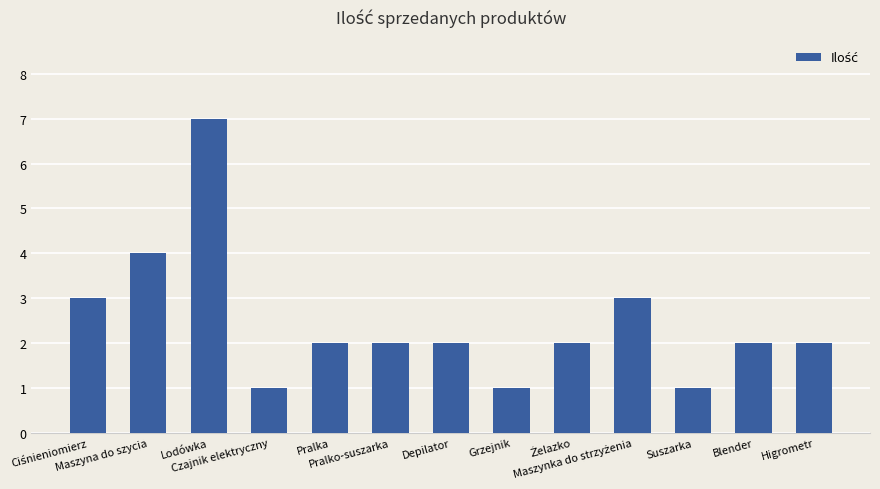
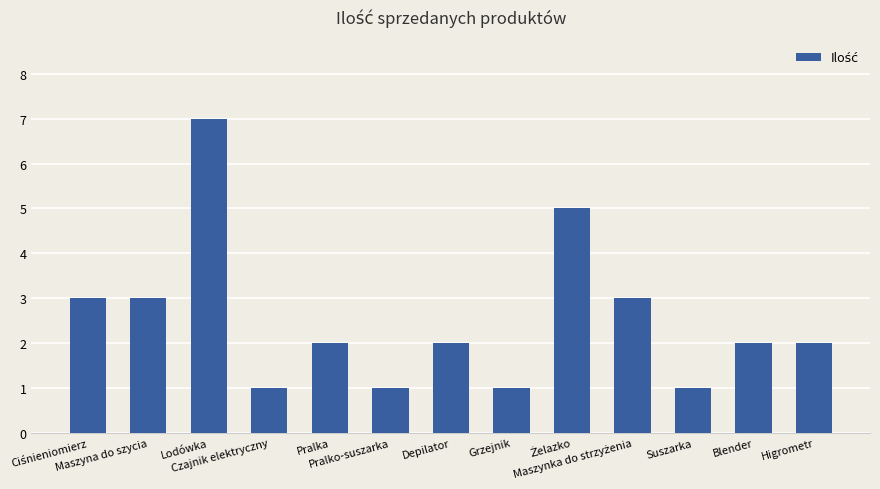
Maszyna do szycia: 4 -> 3
Pralko-suszarka: 2 -> 1
Żelazko: 2 -> 5
